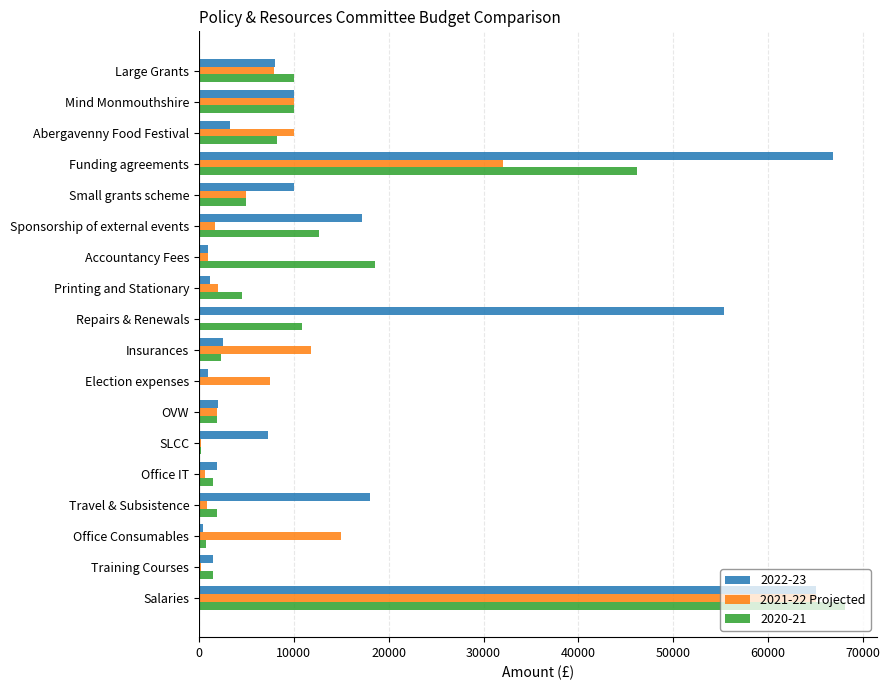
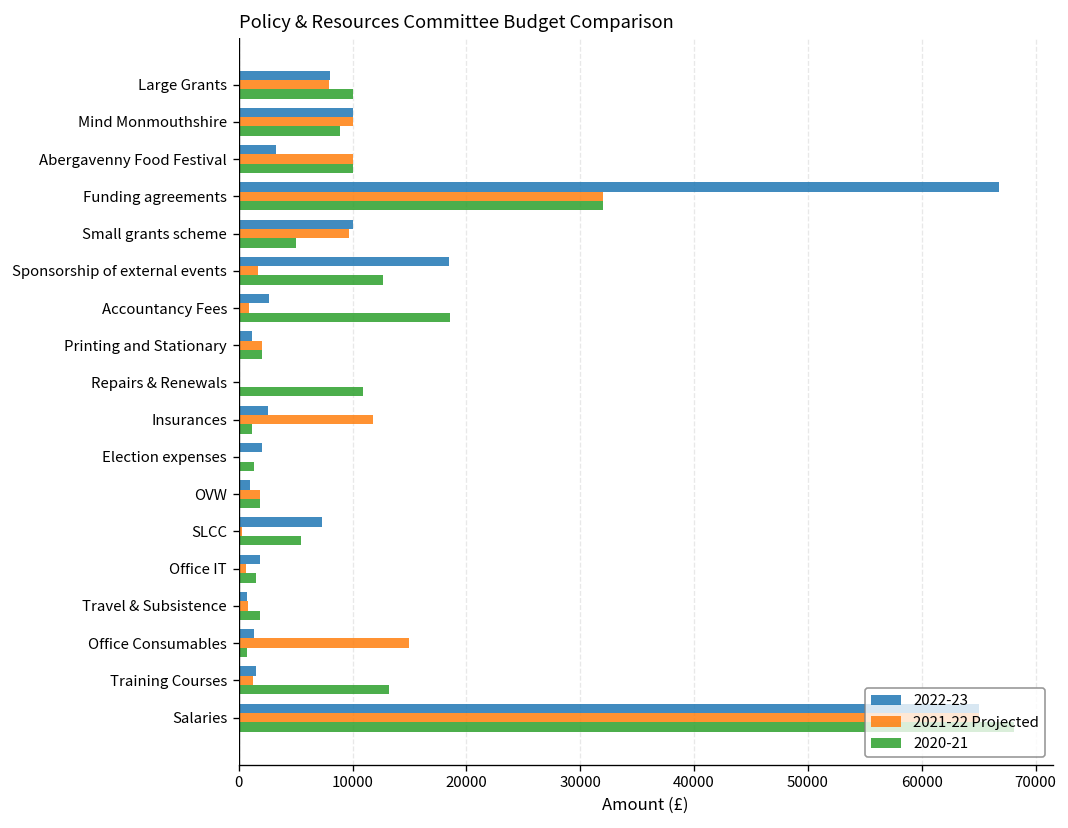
2020-21, Mind Monmouthshire: 10000 -> 9000
2020-21, Abergavenny Food Festival: 8000 -> 10000
2020-21, Funding agreements: 46000 -> 32000
2021-22 Projected, Small grants scheme: 5000 -> 10000
2022-23, Sponsorship of external events: 17000 -> 19000
2022-23, Accountancy Fees: 1000 -> 3000
2020-21, Printing and Stationary: 5000 -> 2000
2022-23, Repairs & Renewals: 55000 -> 0
2020-21, Insurances: 2000 -> 1000
2022-23, Election expenses: 1000 -> 2000
2021-22 Projected, Election expenses: 8000 -> 0
2020-21, Election expenses: 0 -> 1000
2022-23, OVW: 2000 -> 1000
2020-21, SLCC: 0 -> 5000
2022-23, Travel & Subsistence: 18000 -> 1000
2022-23, Office Consumables: 0 -> 1000
2021-22 Projected, Training Courses: 0 -> 1000
2020-21, Training Courses: 2000 -> 13000
